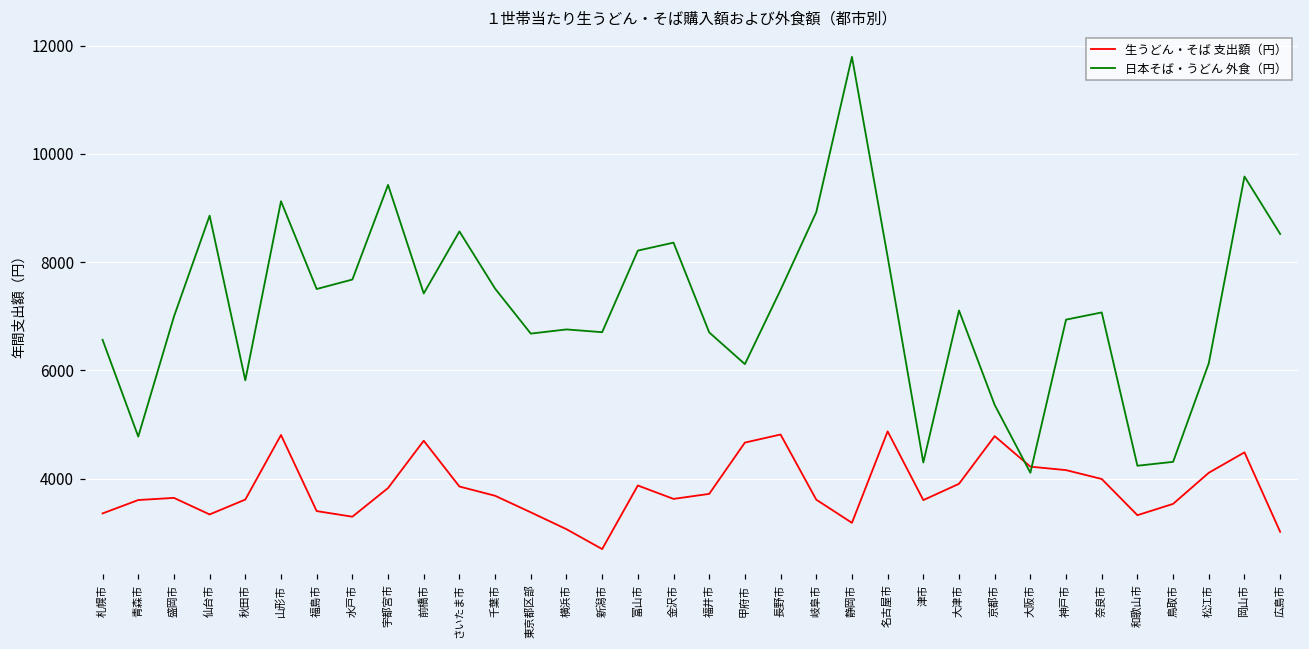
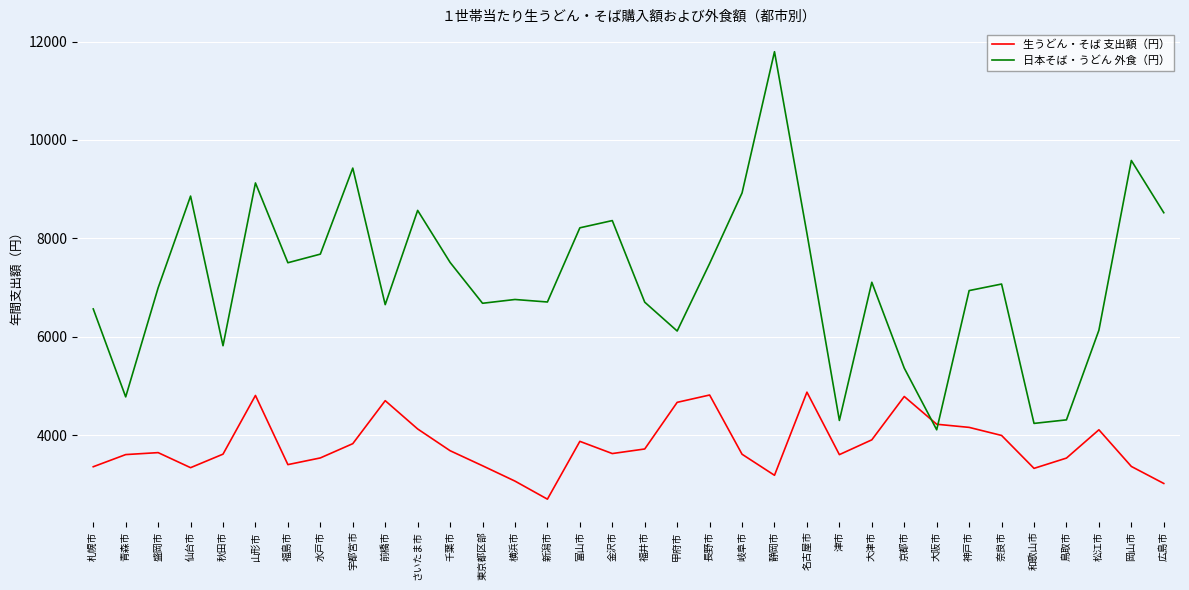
生うどん・そば 支出額（円）, 水戸市: 3300 -> 3500
日本そば・うどん 外食（円）, 前橋市: 7400 -> 6700
生うどん・そば 支出額（円）, さいたま市: 3900 -> 4100
生うどん・そば 支出額（円）, 岡山市: 4500 -> 3400
